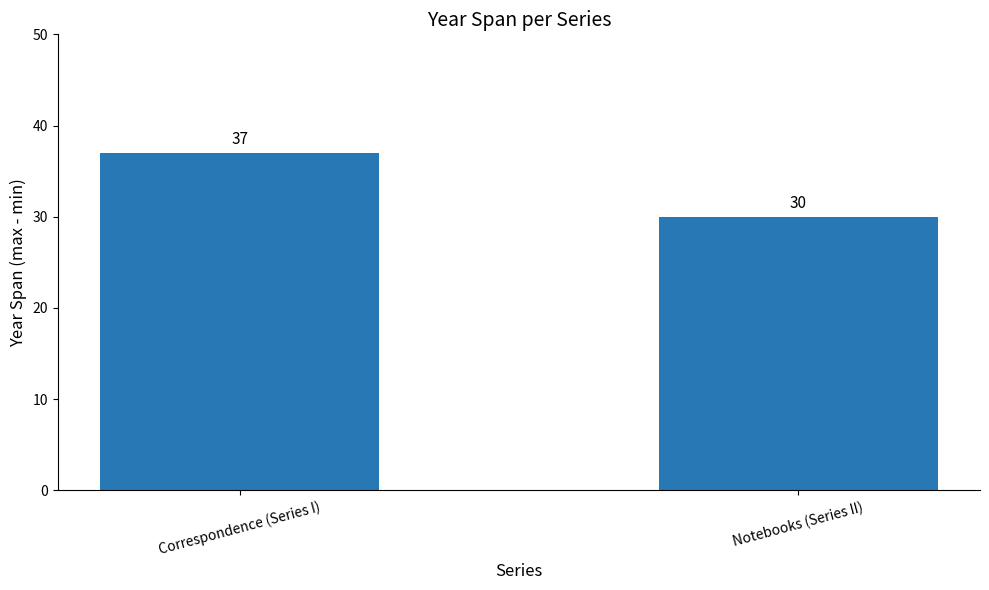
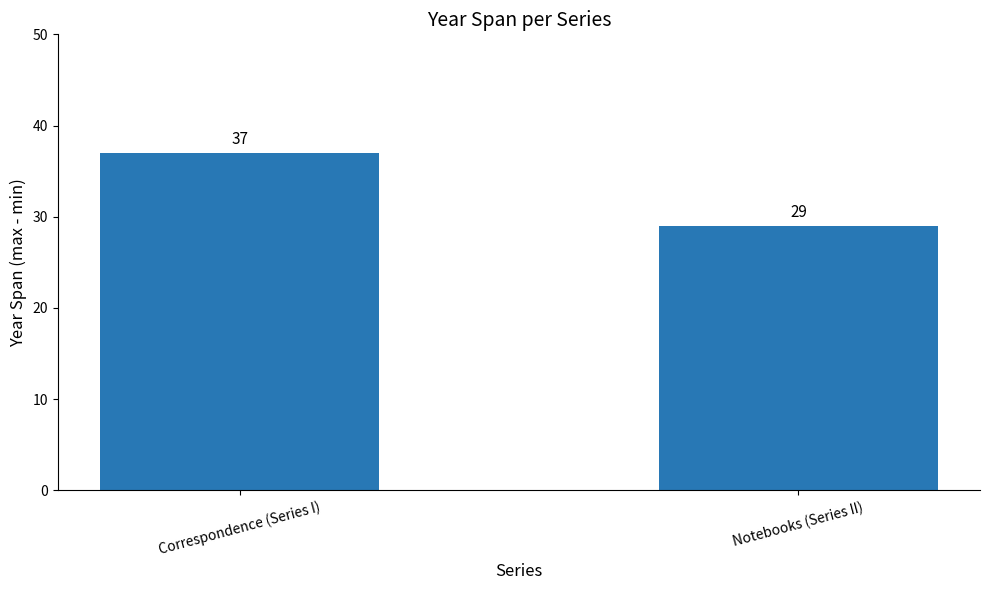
Notebooks (Series II): 30 -> 29
